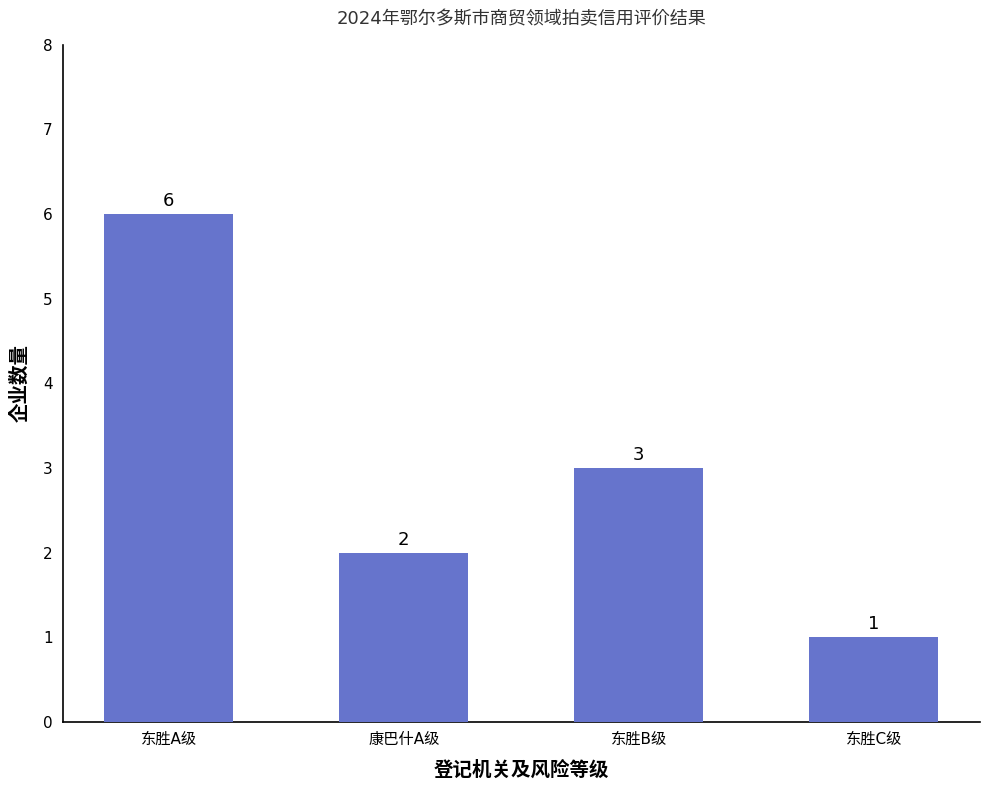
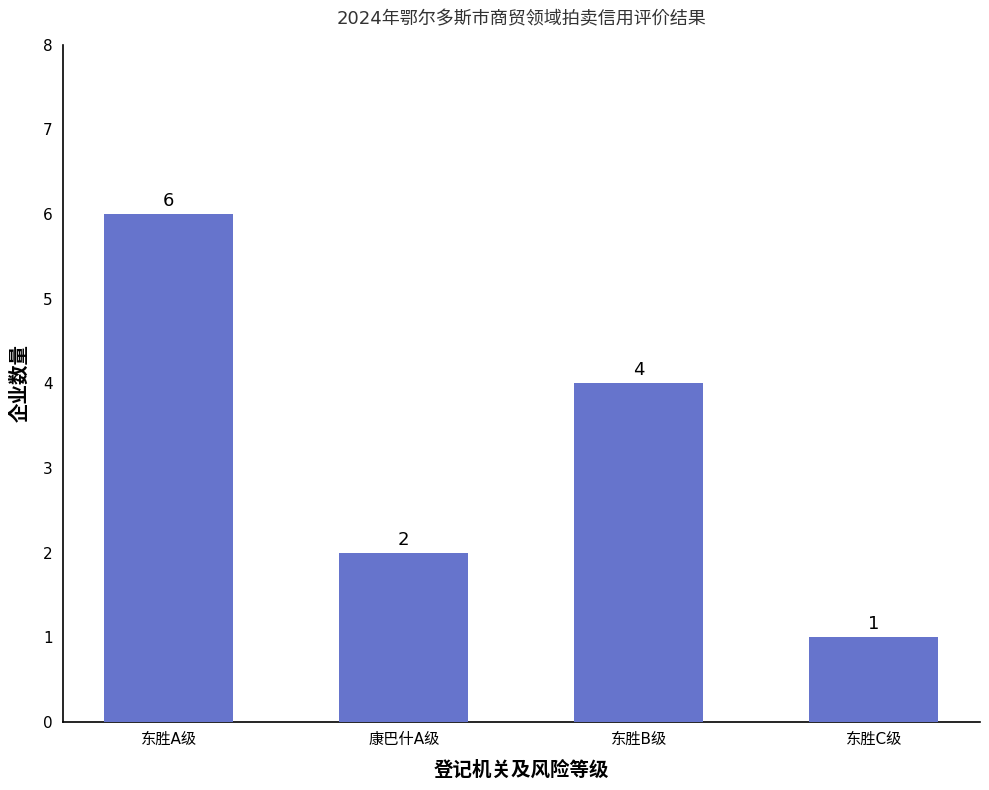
东胜B级: 3 -> 4
